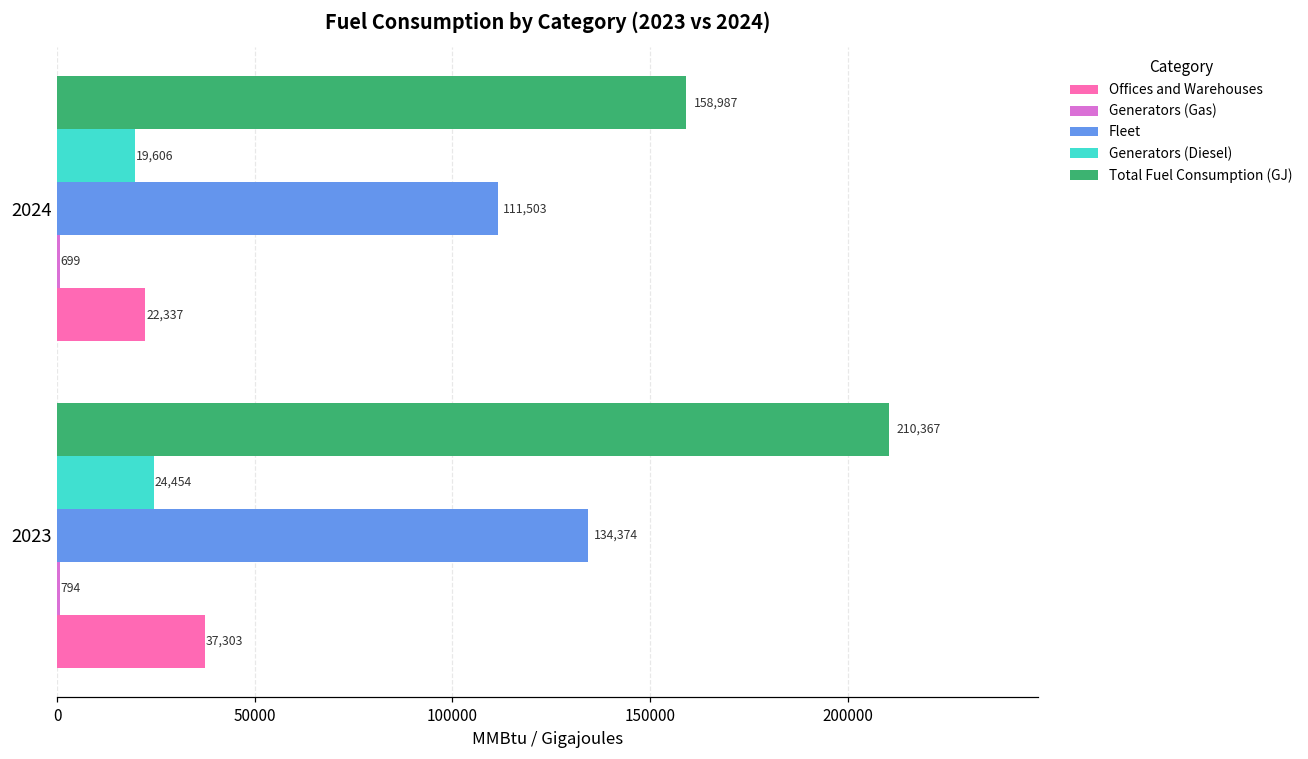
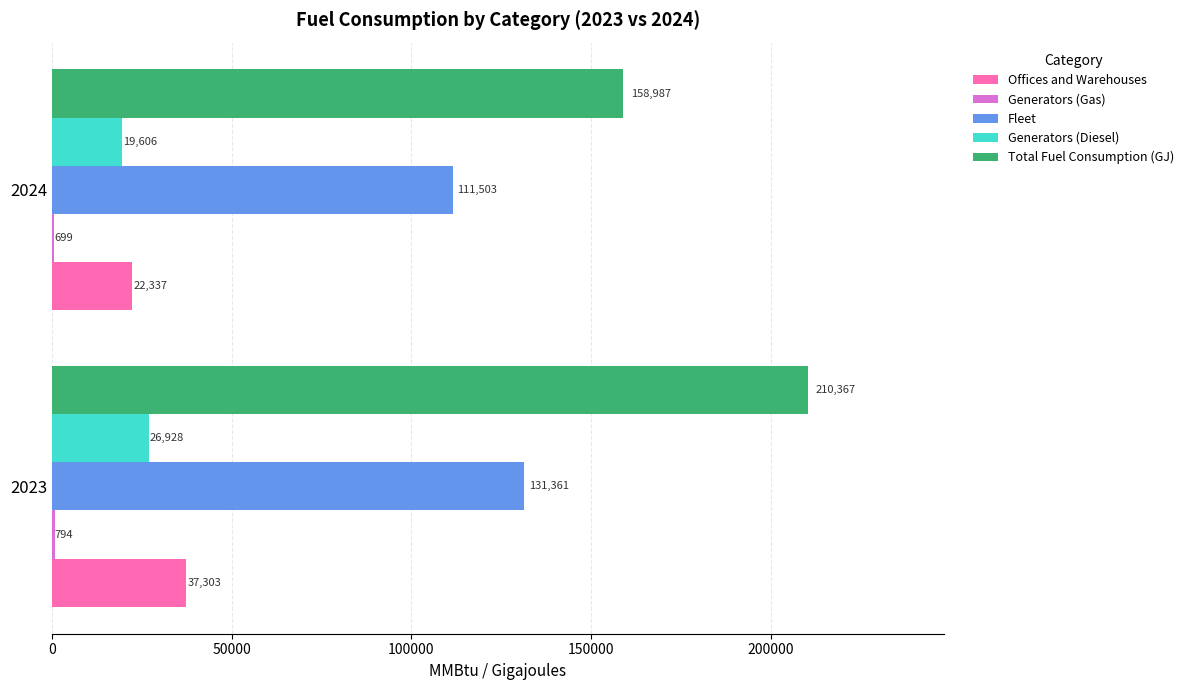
Generators (Diesel), 2023: 24,454 -> 26,928
Fleet, 2023: 134,374 -> 131,361
